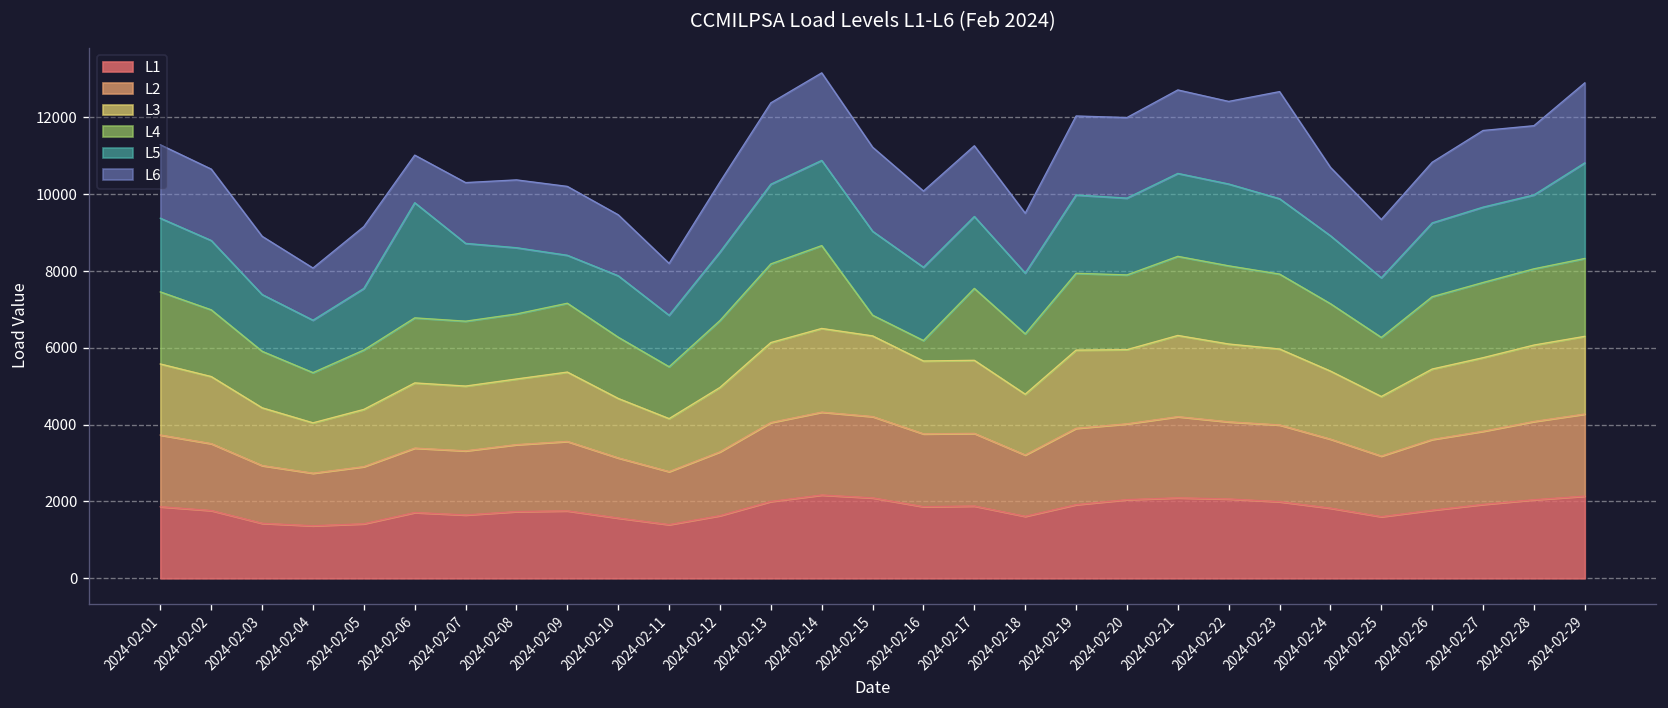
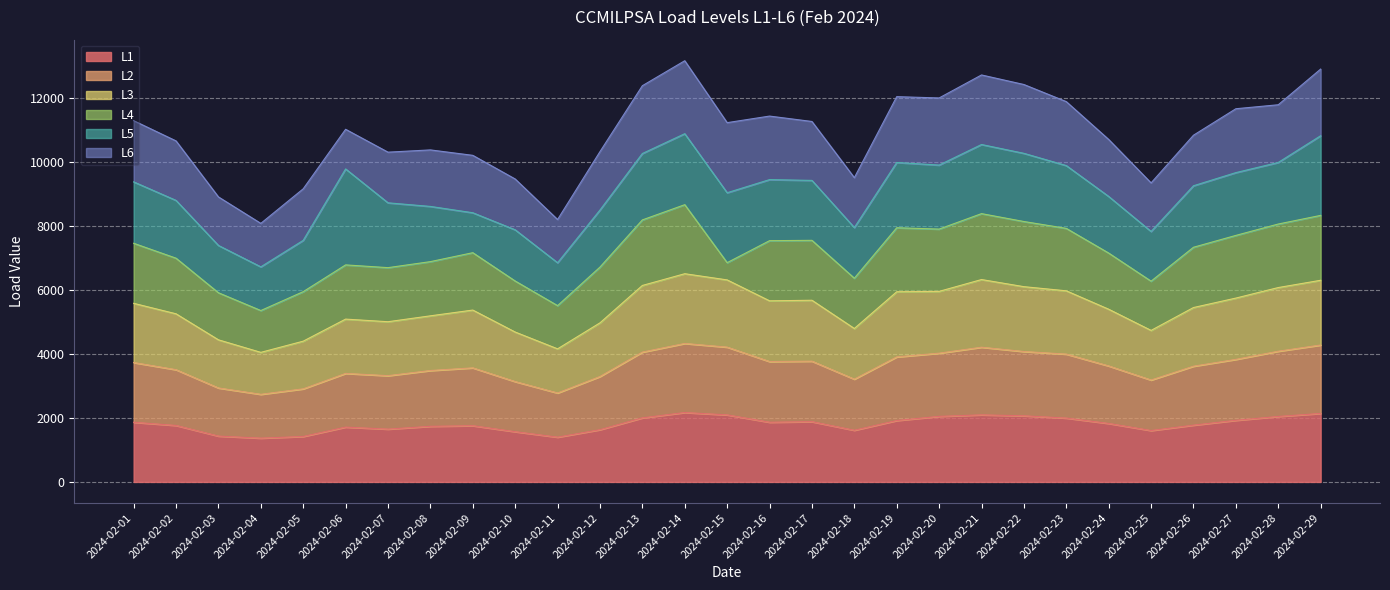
L4, 2024-02-16: 500 -> 1900
L6, 2024-02-23: 2800 -> 2000
